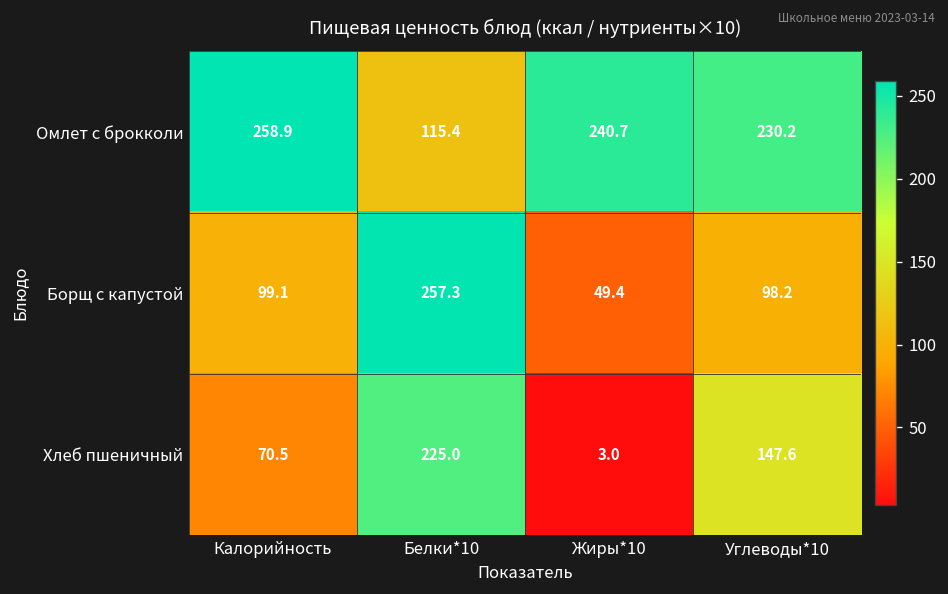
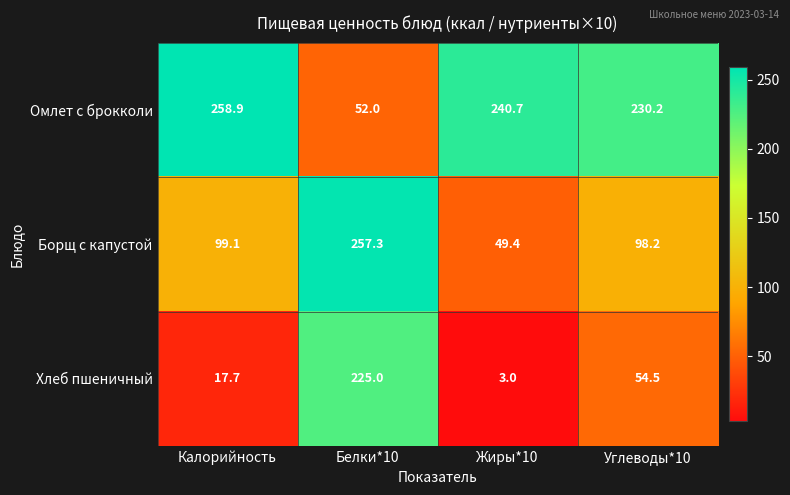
Омлет с брокколи, Белки*10: 115.4 -> 52.0
Хлеб пшеничный, Калорийность: 70.5 -> 17.7
Хлеб пшеничный, Углеводы*10: 147.6 -> 54.5
